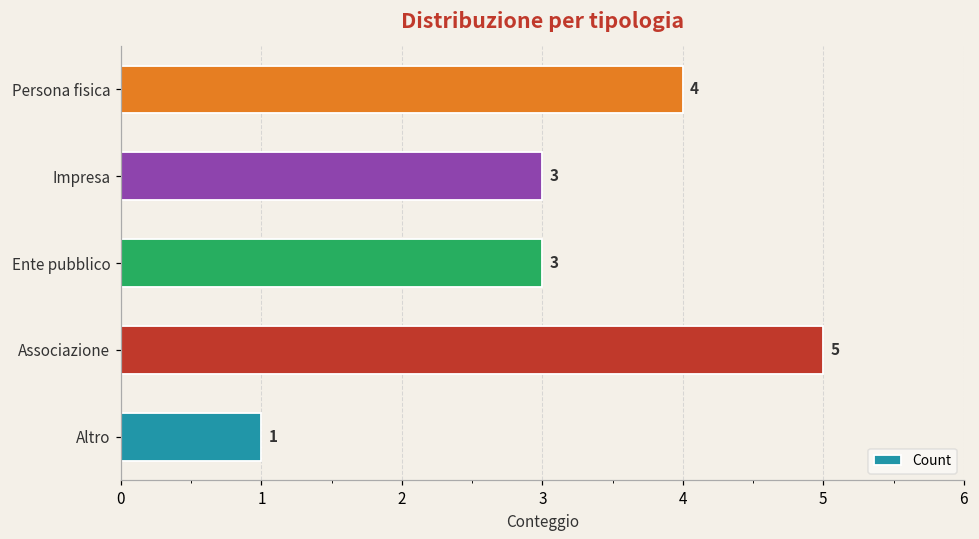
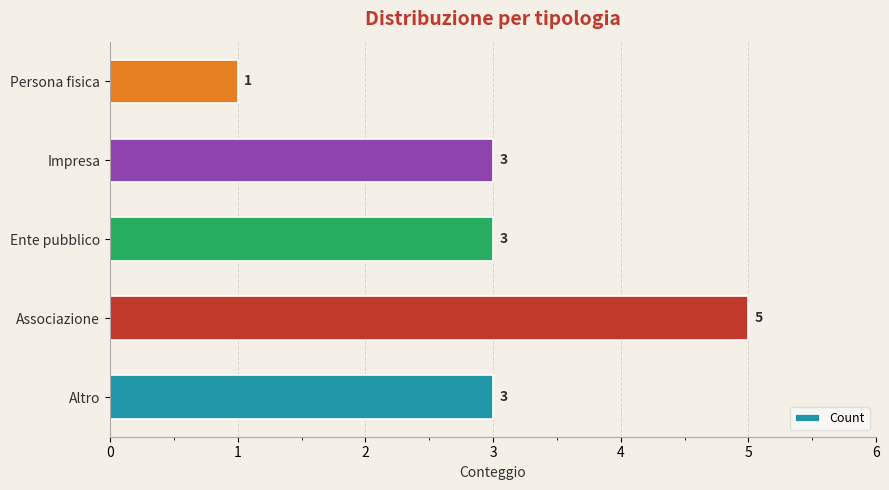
Persona fisica: 4 -> 1
Altro: 1 -> 3
